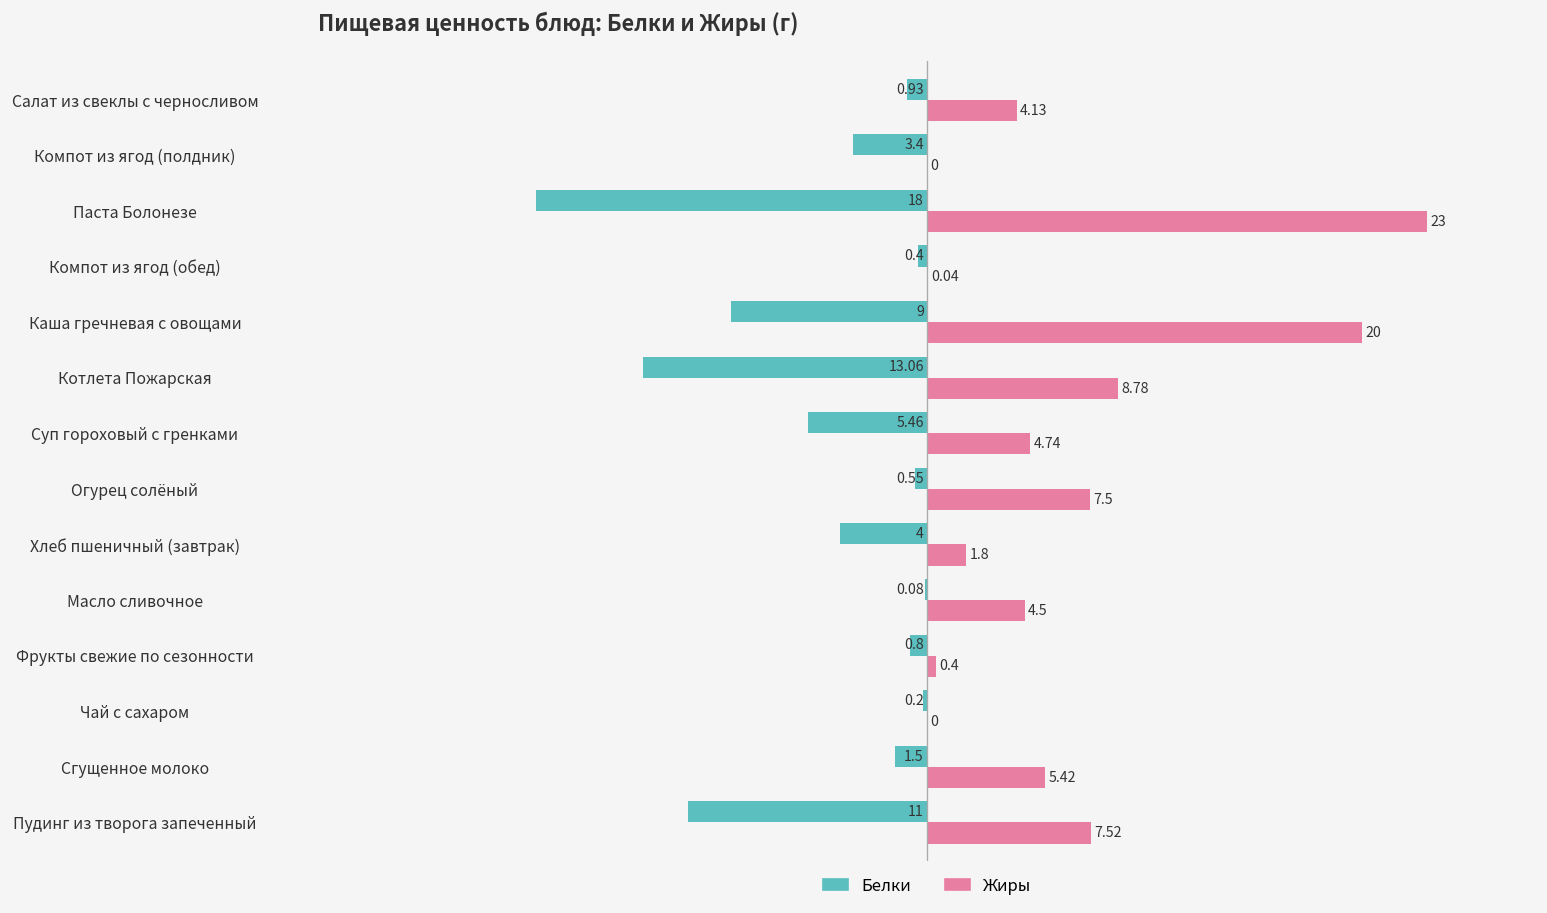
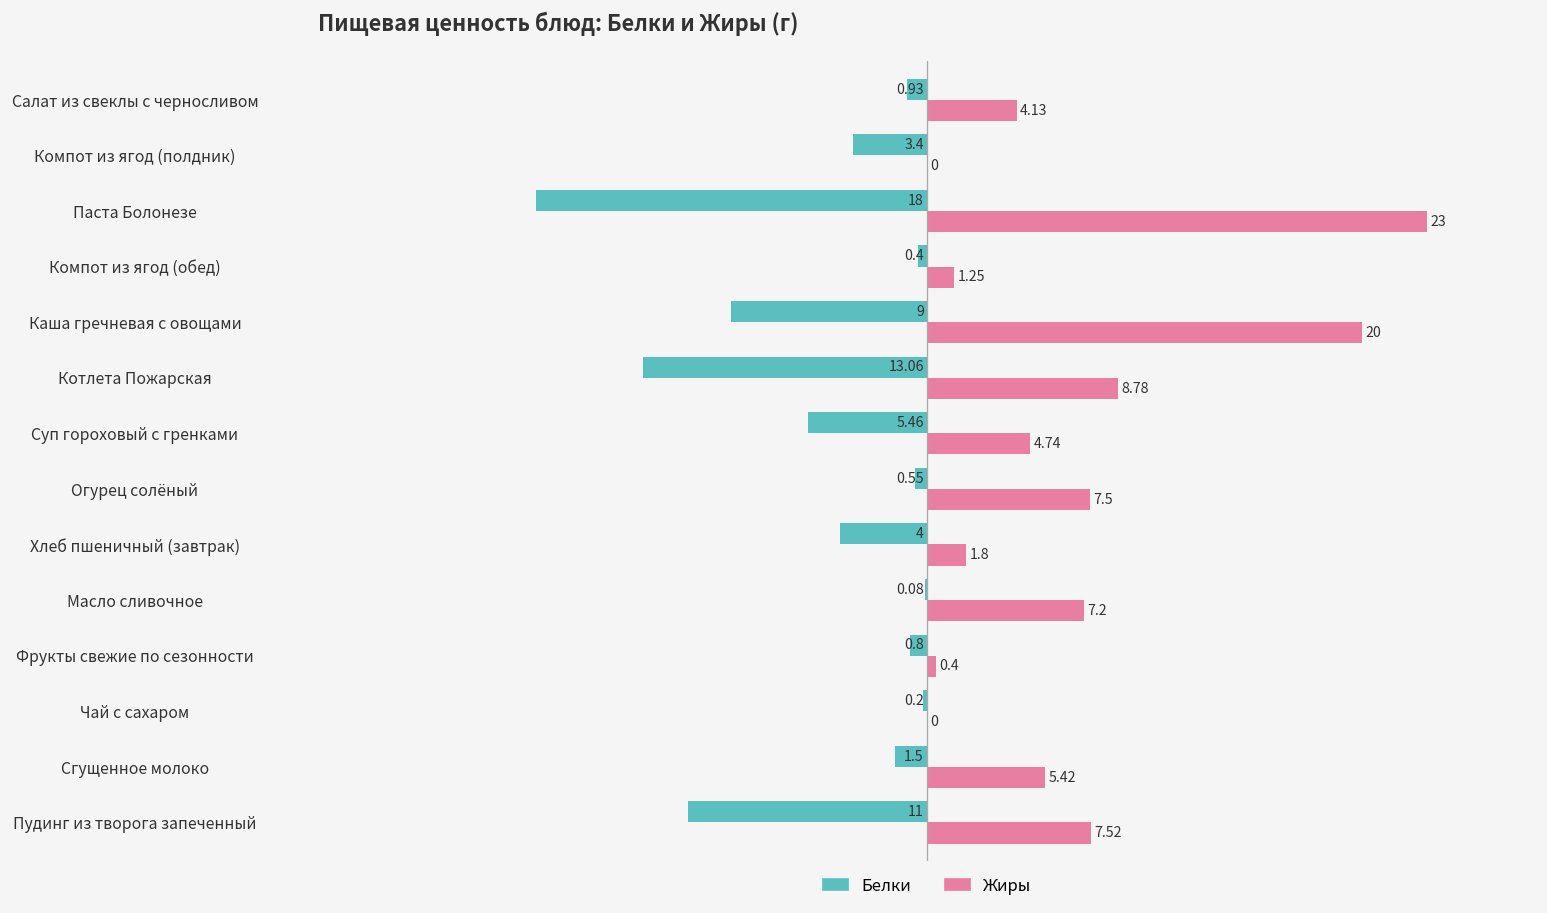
Жиры, Компот из ягод (обед): 0.04 -> 1.25
Жиры, Масло сливочное: 4.5 -> 7.2
